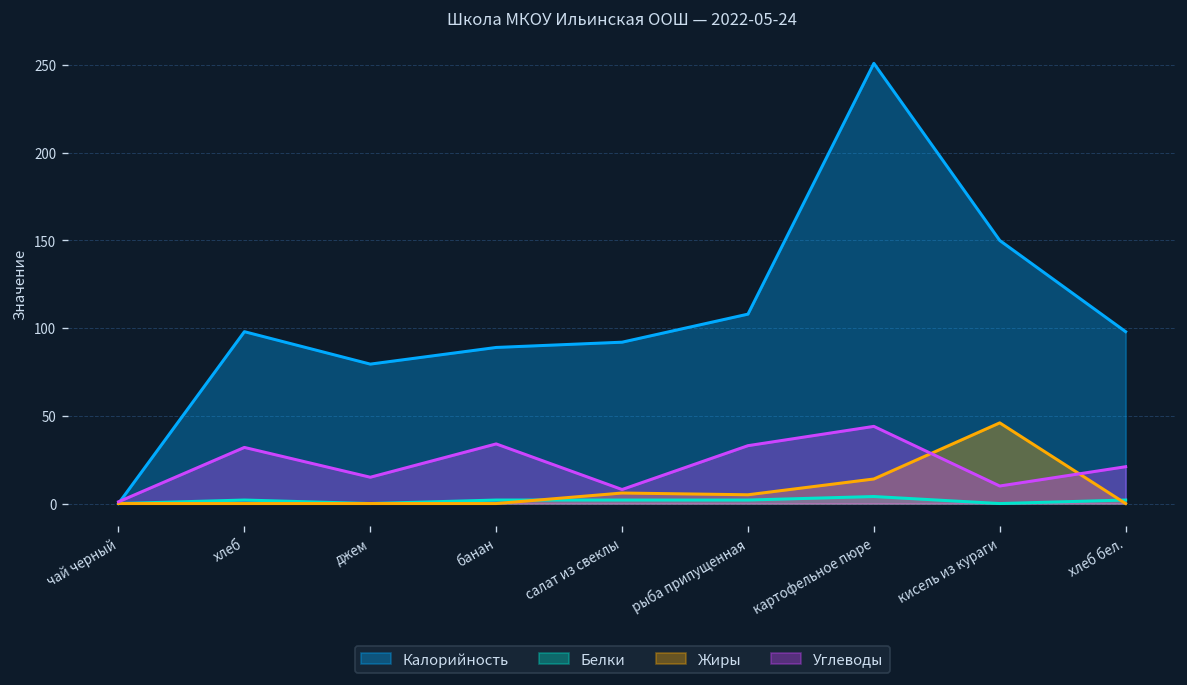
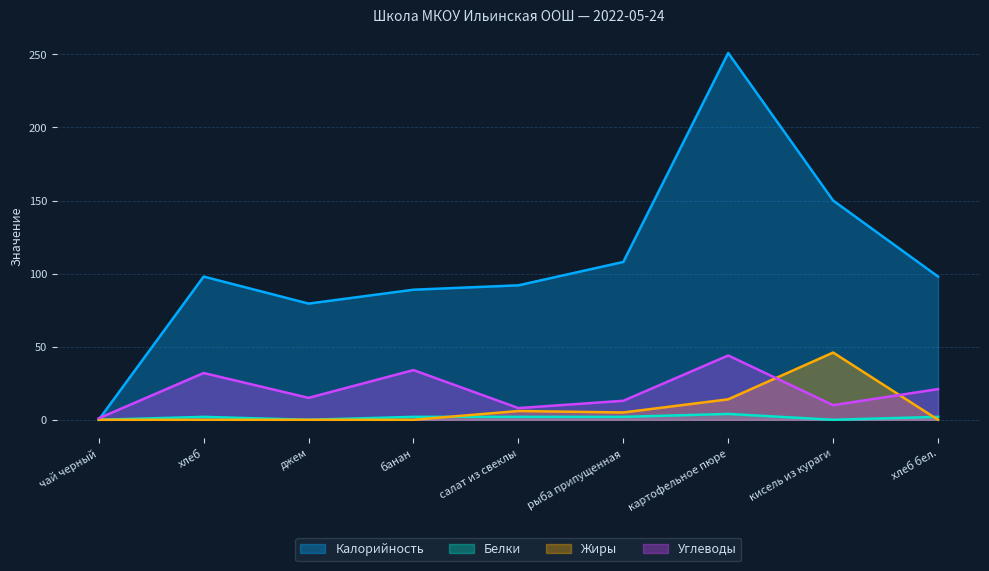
Углеводы, рыба припущенная: 33 -> 13
